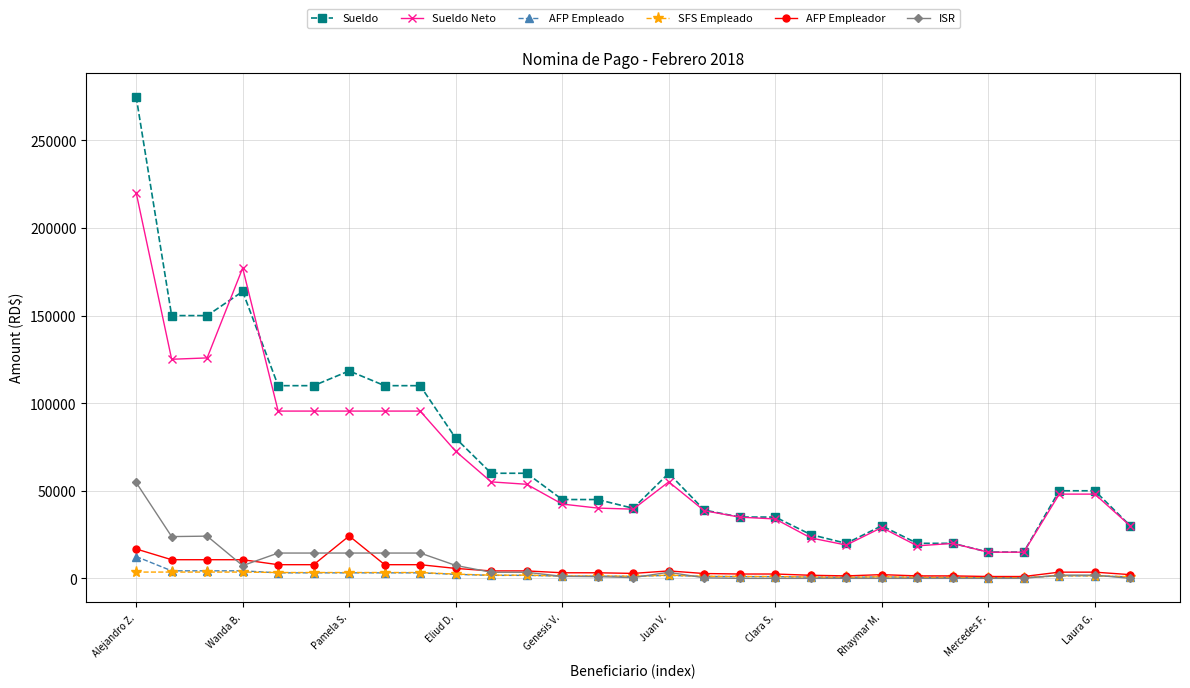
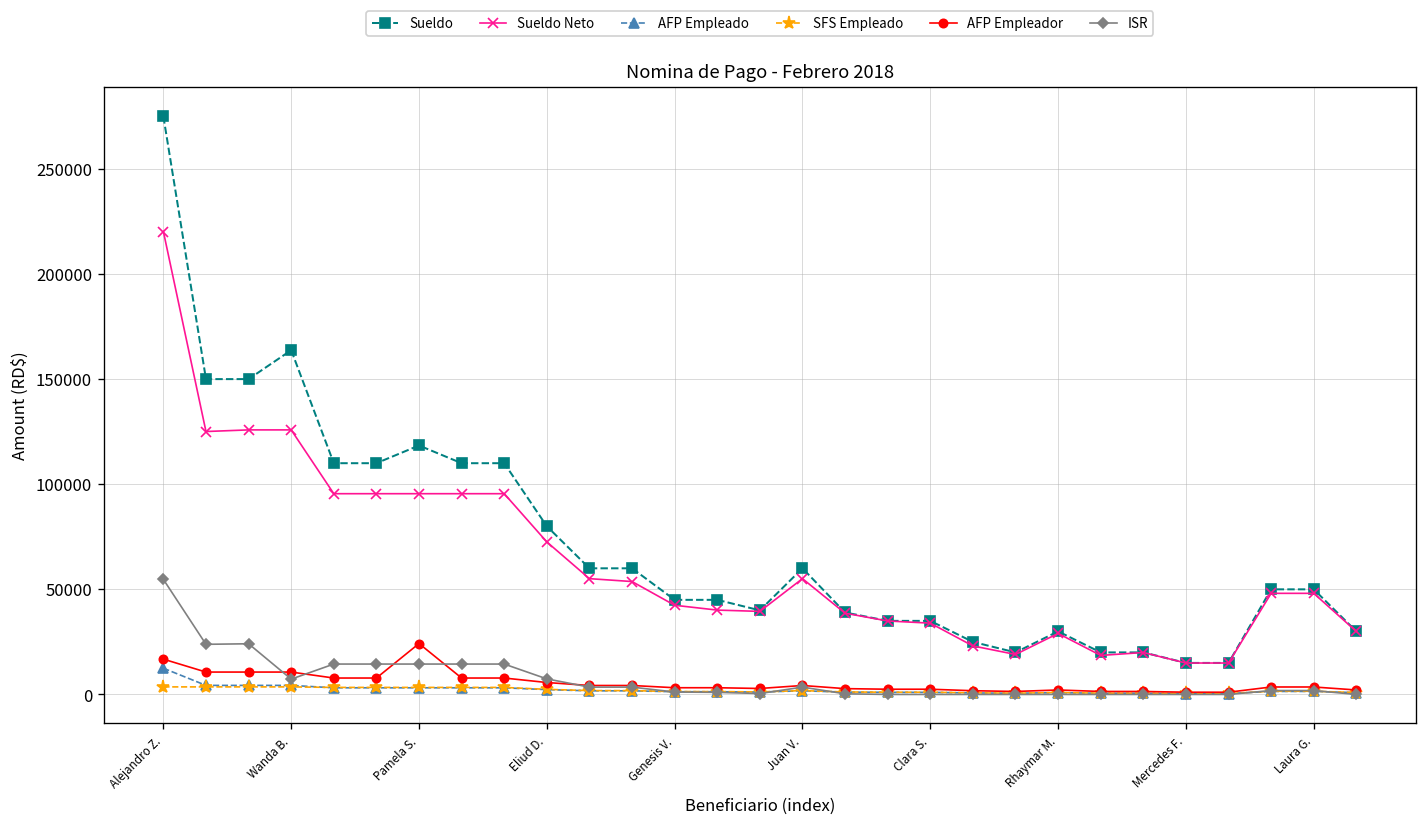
Sueldo Neto, Wanda B.: 177000 -> 126000
